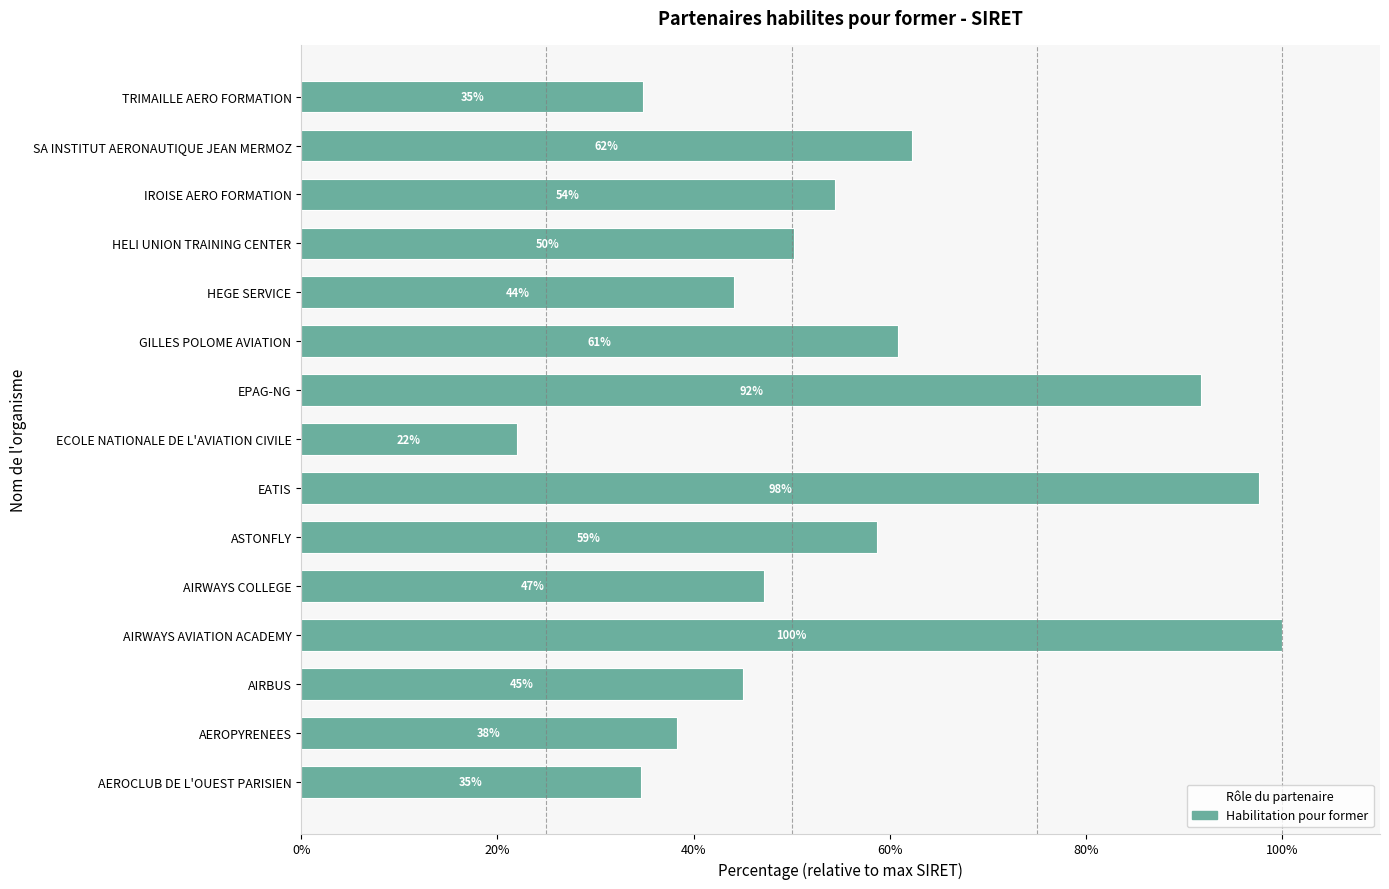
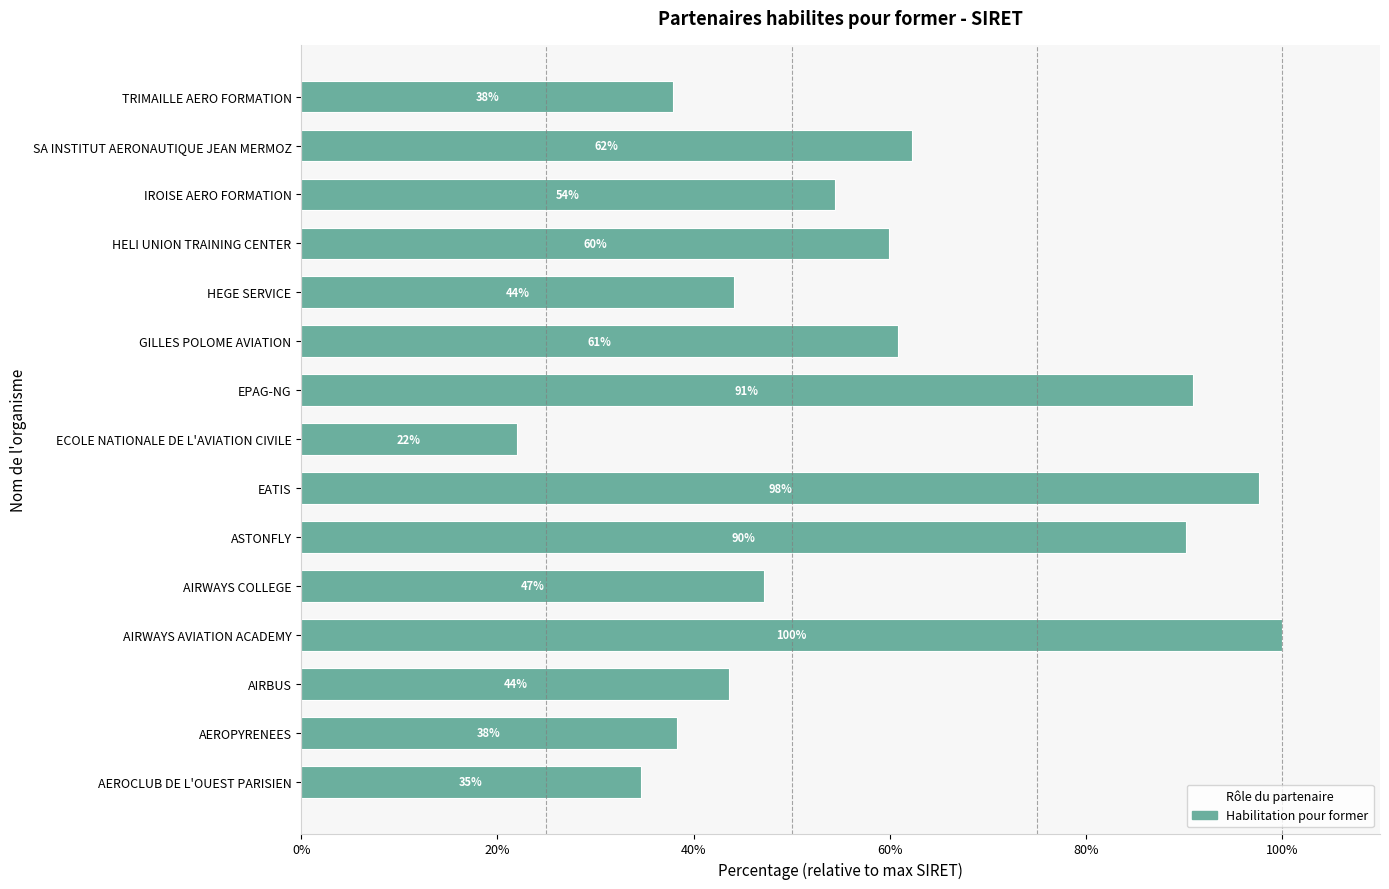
TRIMAILLE AERO FORMATION: 35% -> 38%
HELI UNION TRAINING CENTER: 50% -> 60%
EPAG-NG: 92% -> 91%
ASTONFLY: 59% -> 90%
AIRBUS: 45% -> 44%
